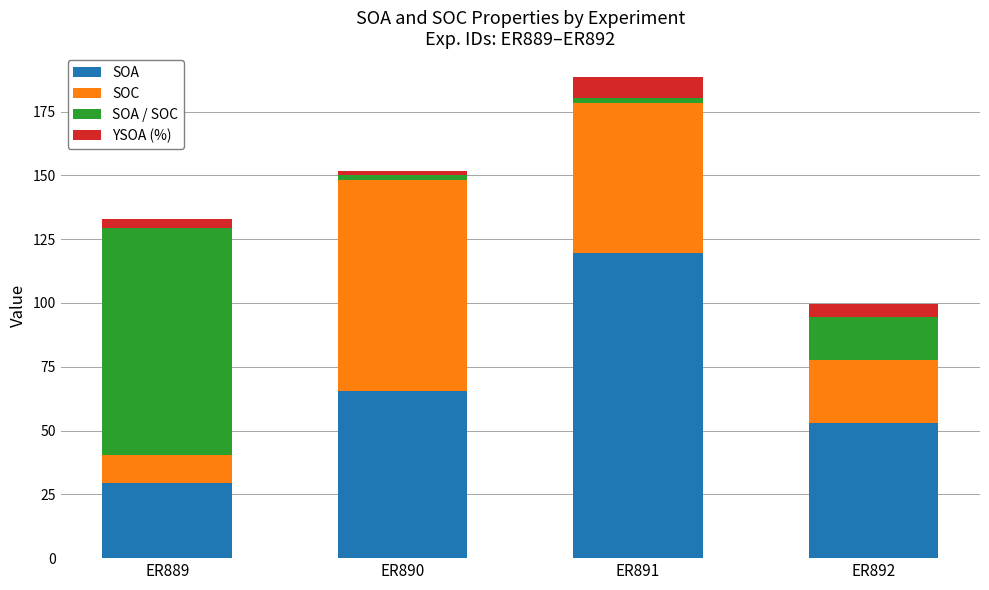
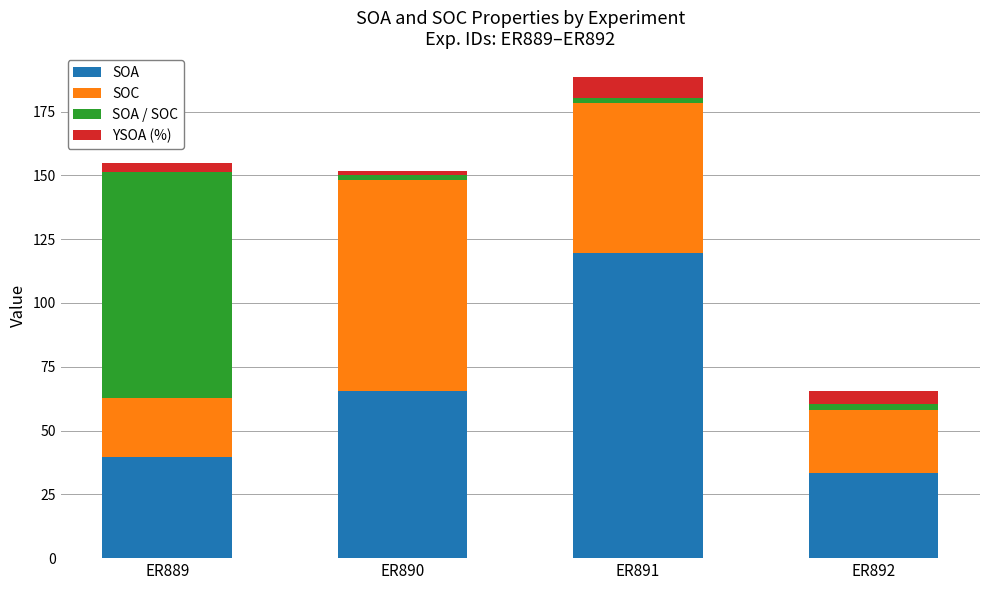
SOA, ER889: 30 -> 40
SOC, ER889: 11 -> 23
SOA, ER892: 53 -> 33
SOA / SOC, ER892: 17 -> 2
